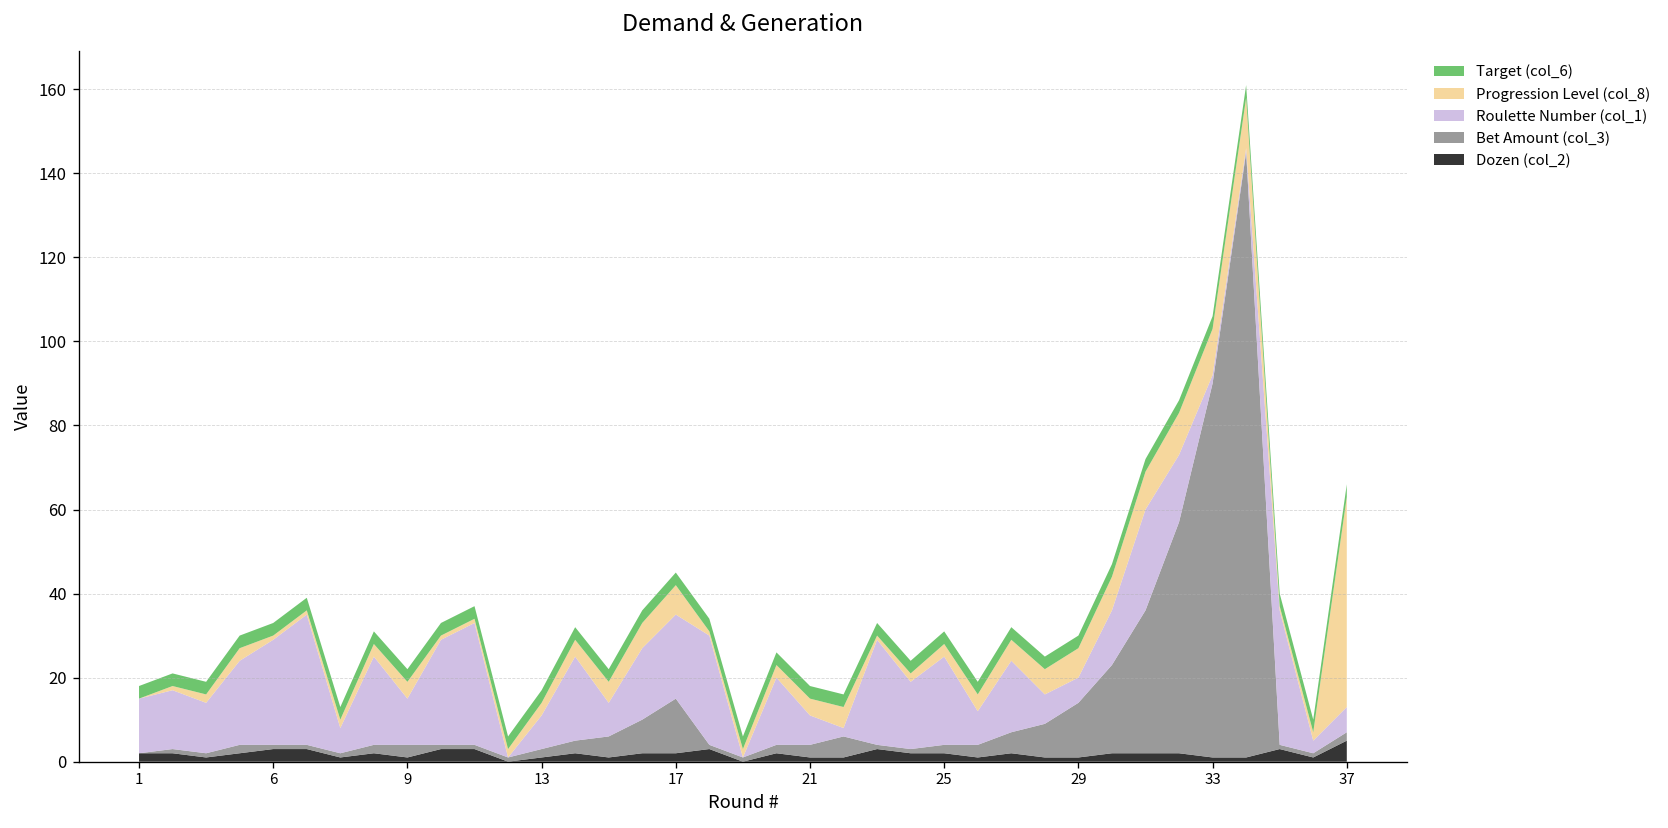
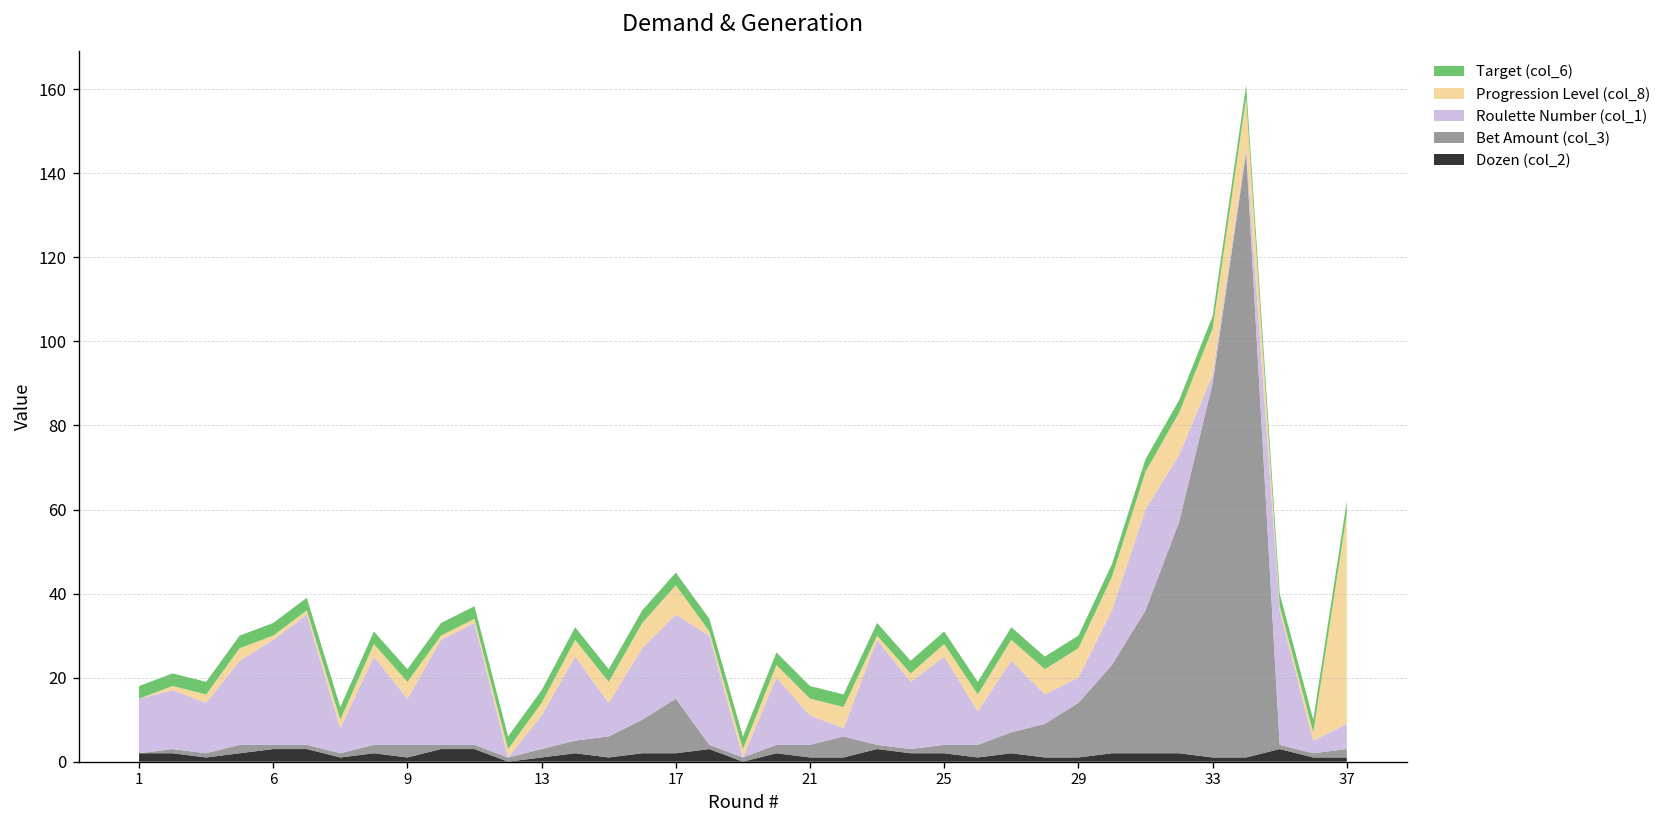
Dozen (col_2), 37: 5 -> 1
